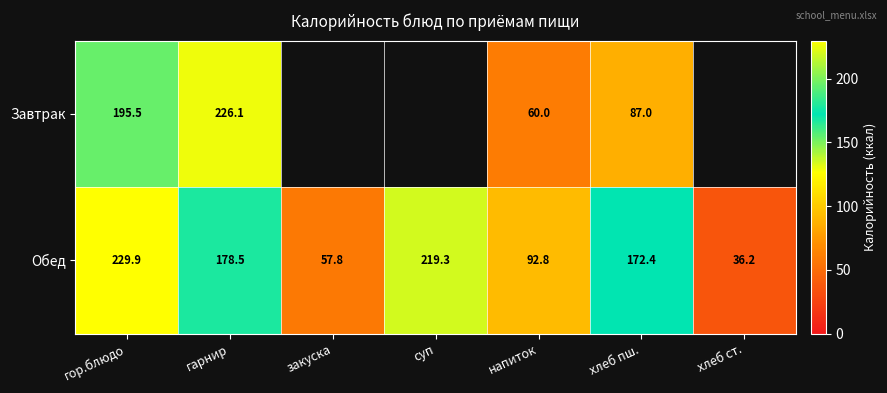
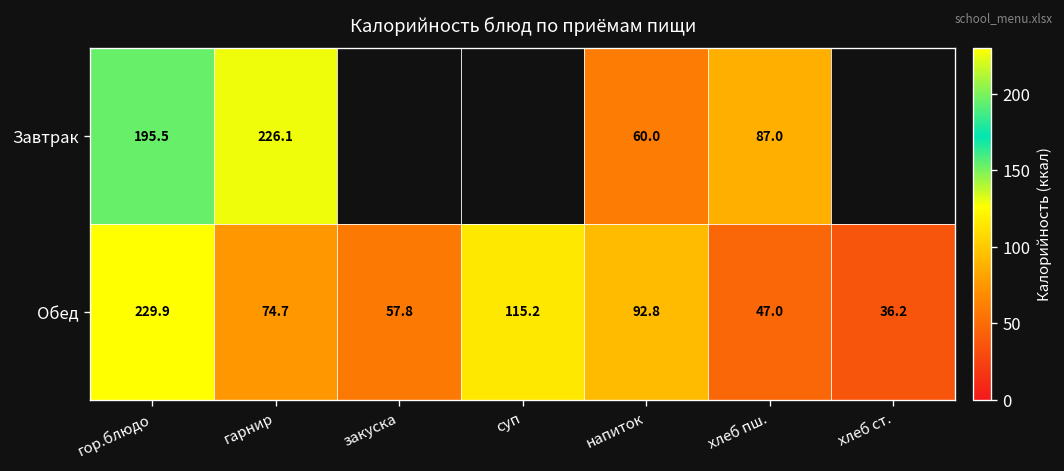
Обед, гарнир: 178.5 -> 74.7
Обед, суп: 219.3 -> 115.2
Обед, хлеб пш.: 172.4 -> 47.0
